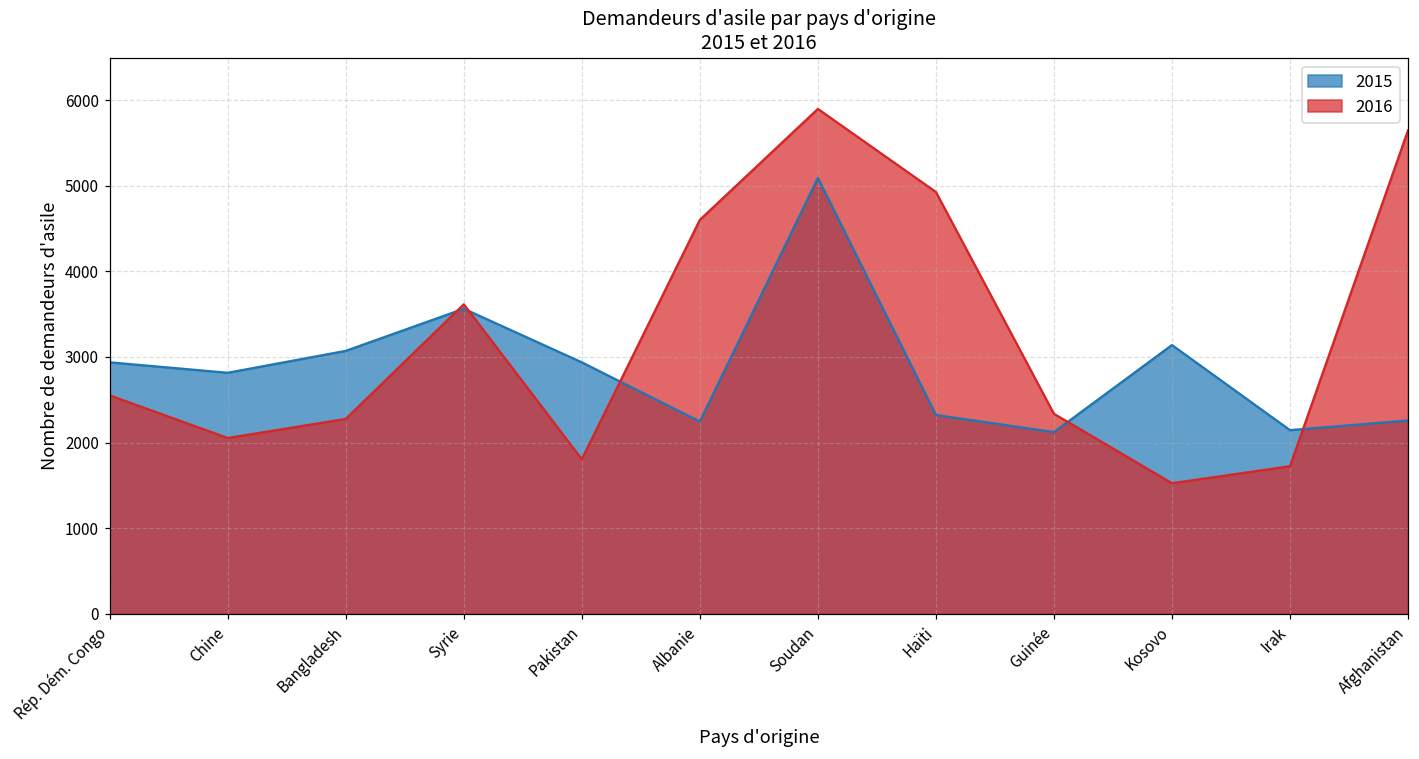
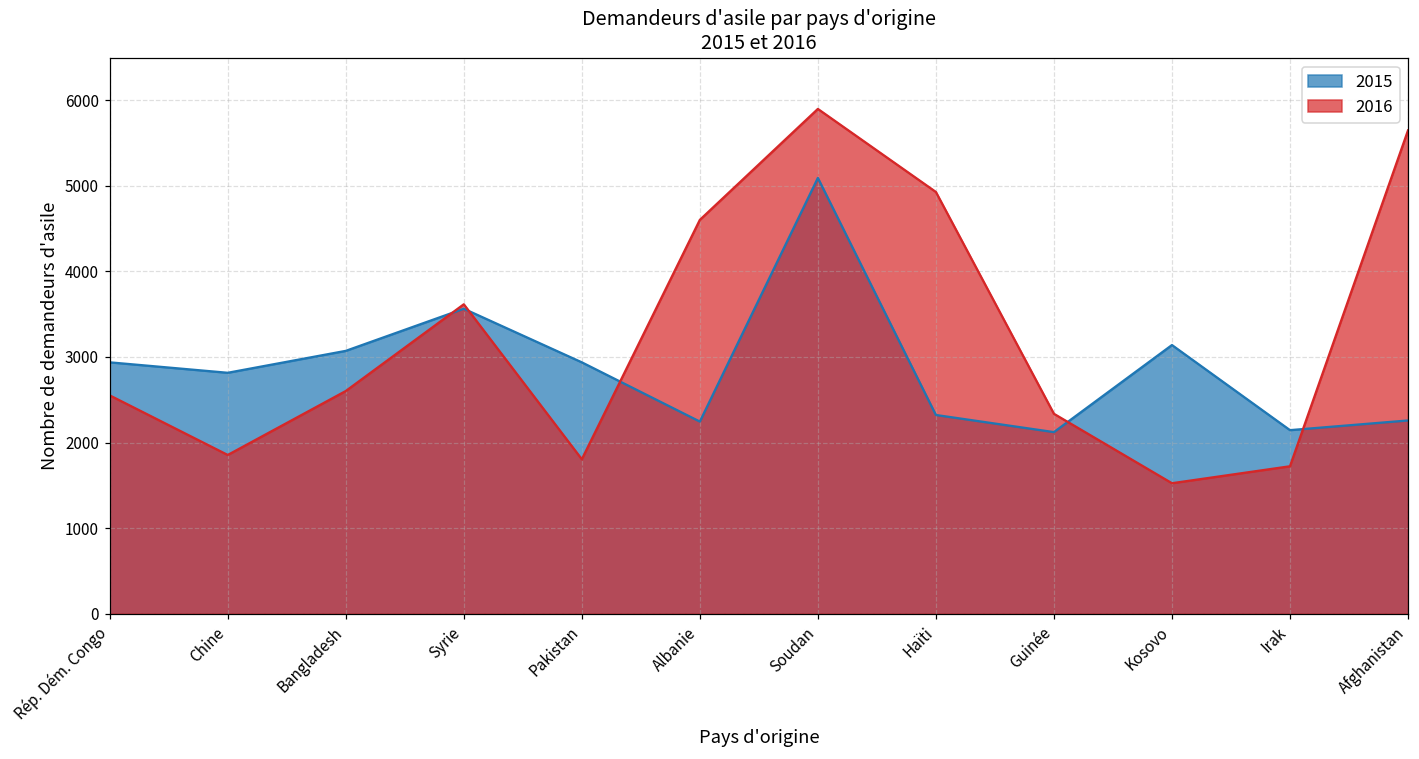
2016, Chine: 2100 -> 1900
2016, Bangladesh: 2300 -> 2600
